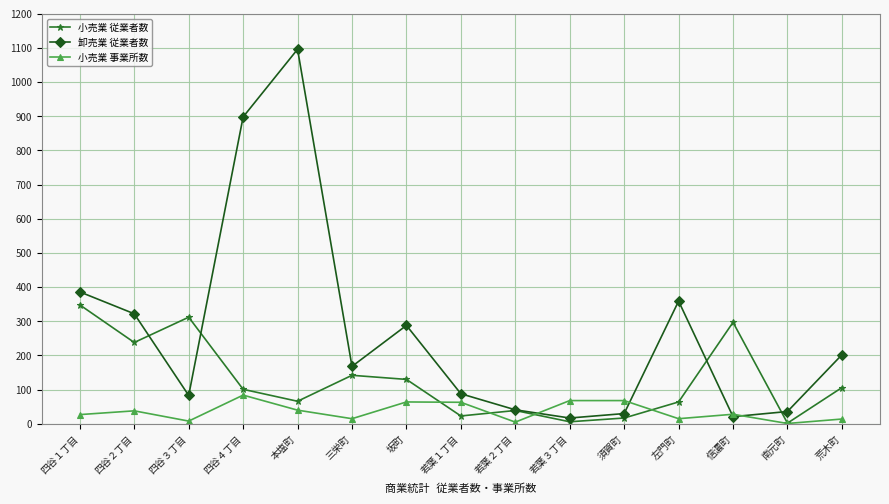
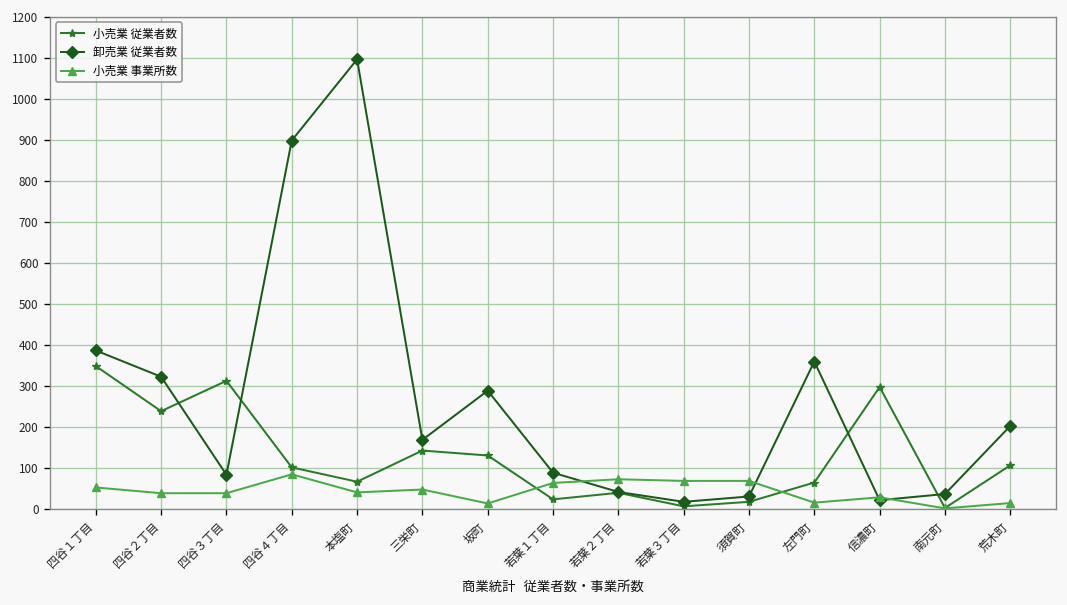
小売業 事業所数, 四谷１丁目: 30 -> 50
小売業 事業所数, 四谷３丁目: 10 -> 40
小売業 事業所数, 三栄町: 20 -> 50
小売業 事業所数, 坂町: 60 -> 10
小売業 事業所数, 若葉２丁目: 10 -> 70
